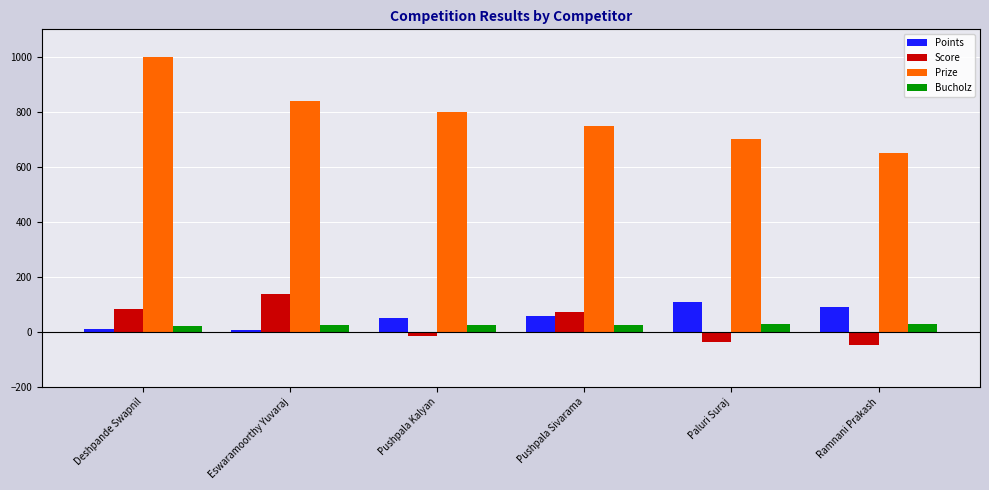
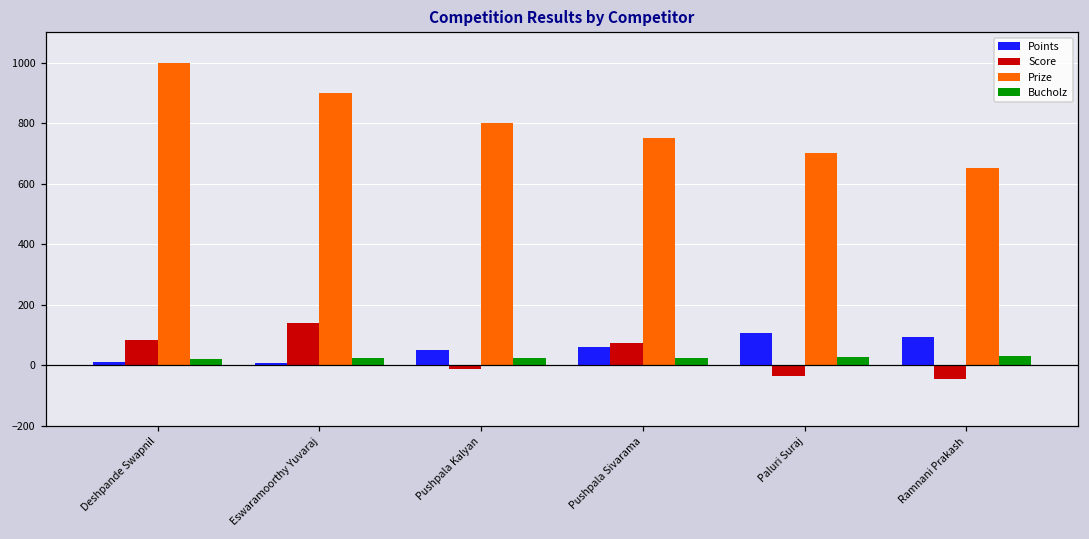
Prize, Eswaramoorthy Yuvaraj: 840 -> 900
